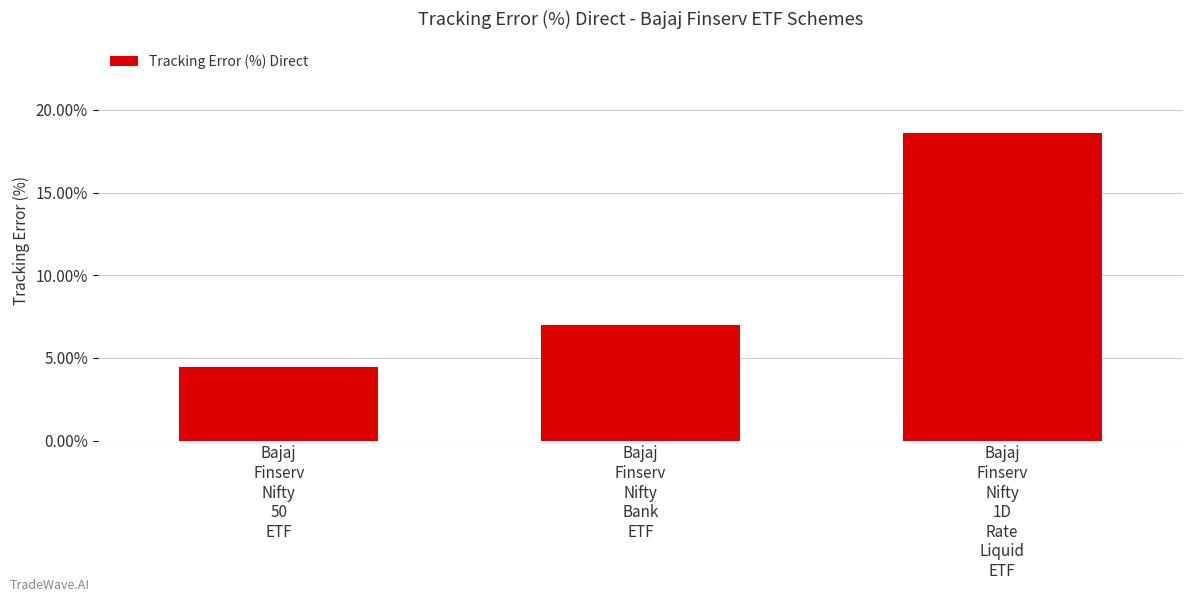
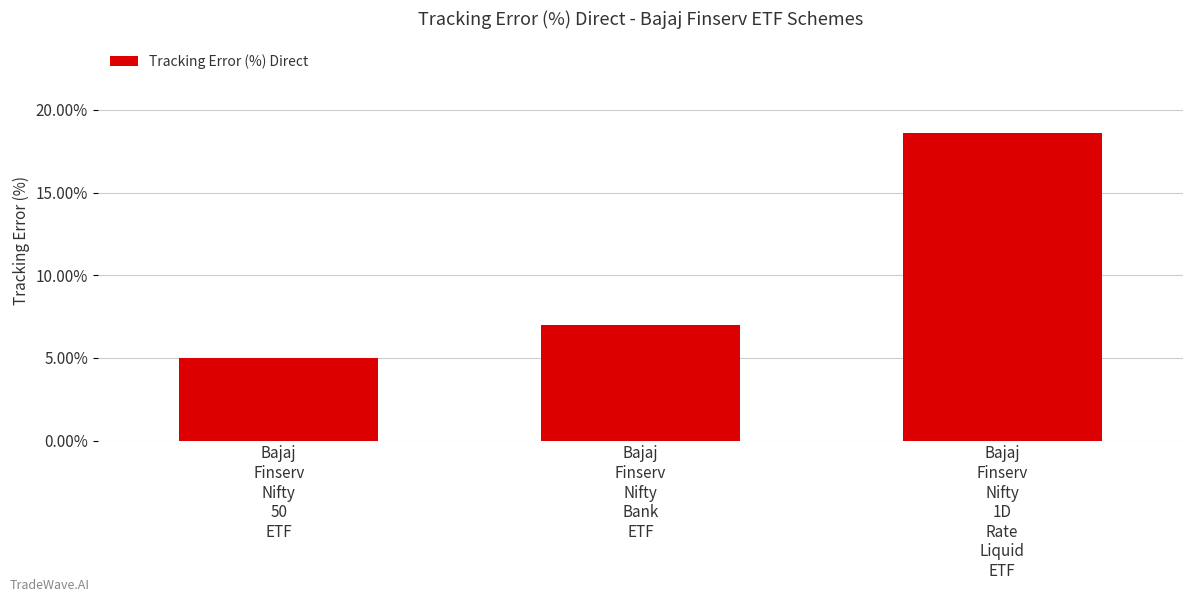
Bajaj Finserv Nifty 50 ETF: 4.4% -> 5.0%
